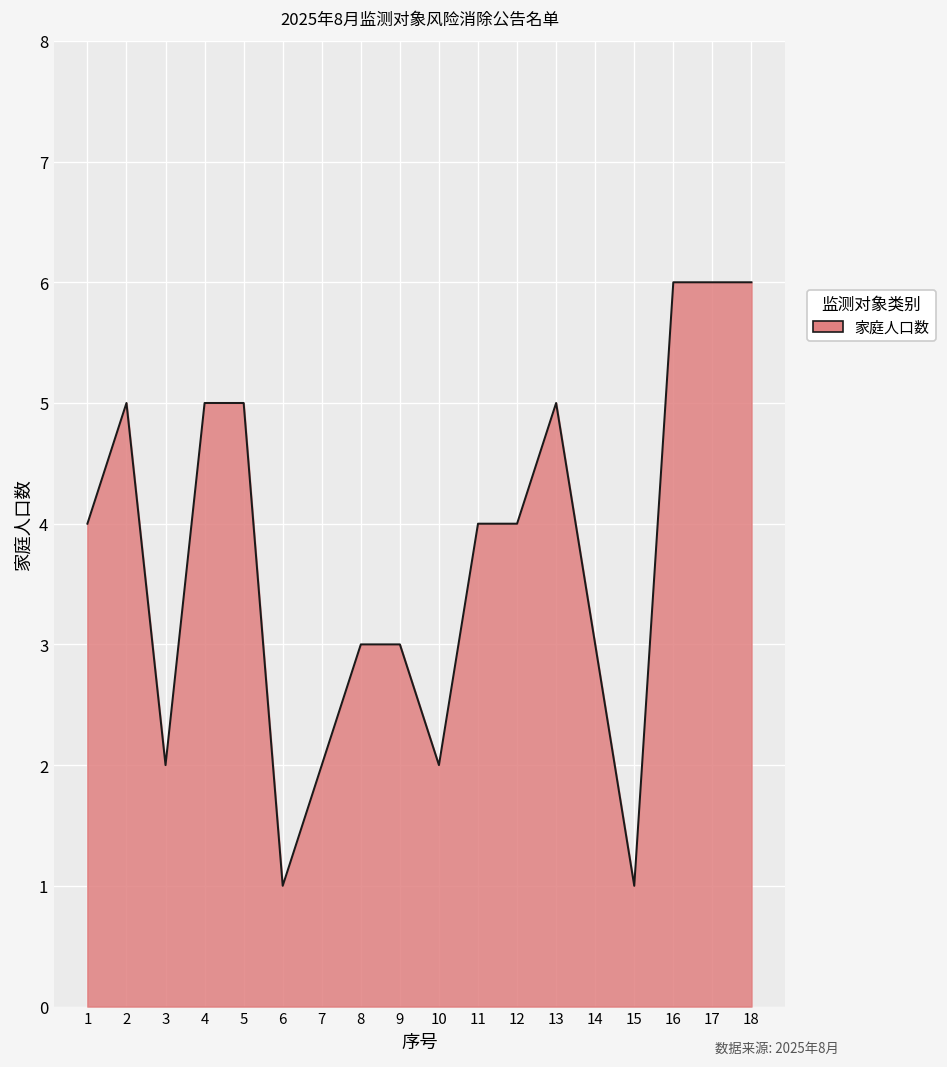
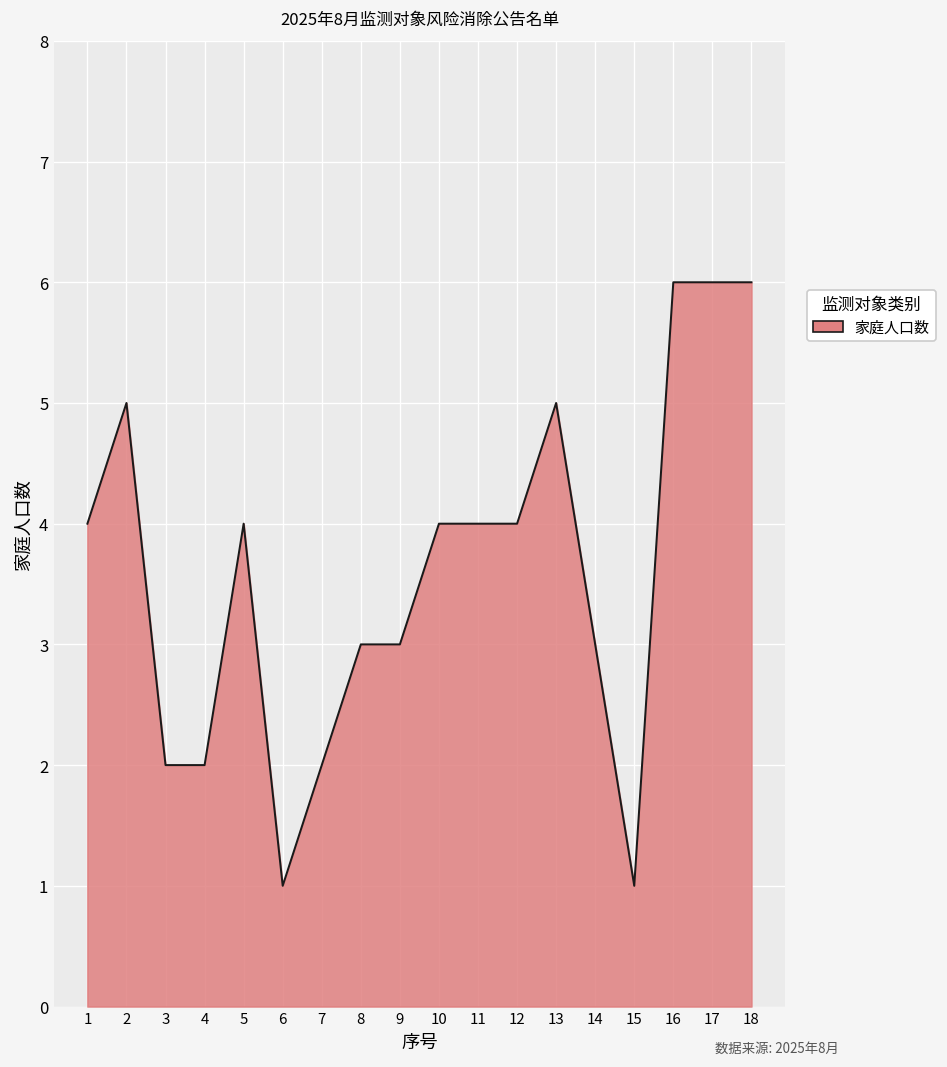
4: 5 -> 2
5: 5 -> 4
10: 2 -> 4
